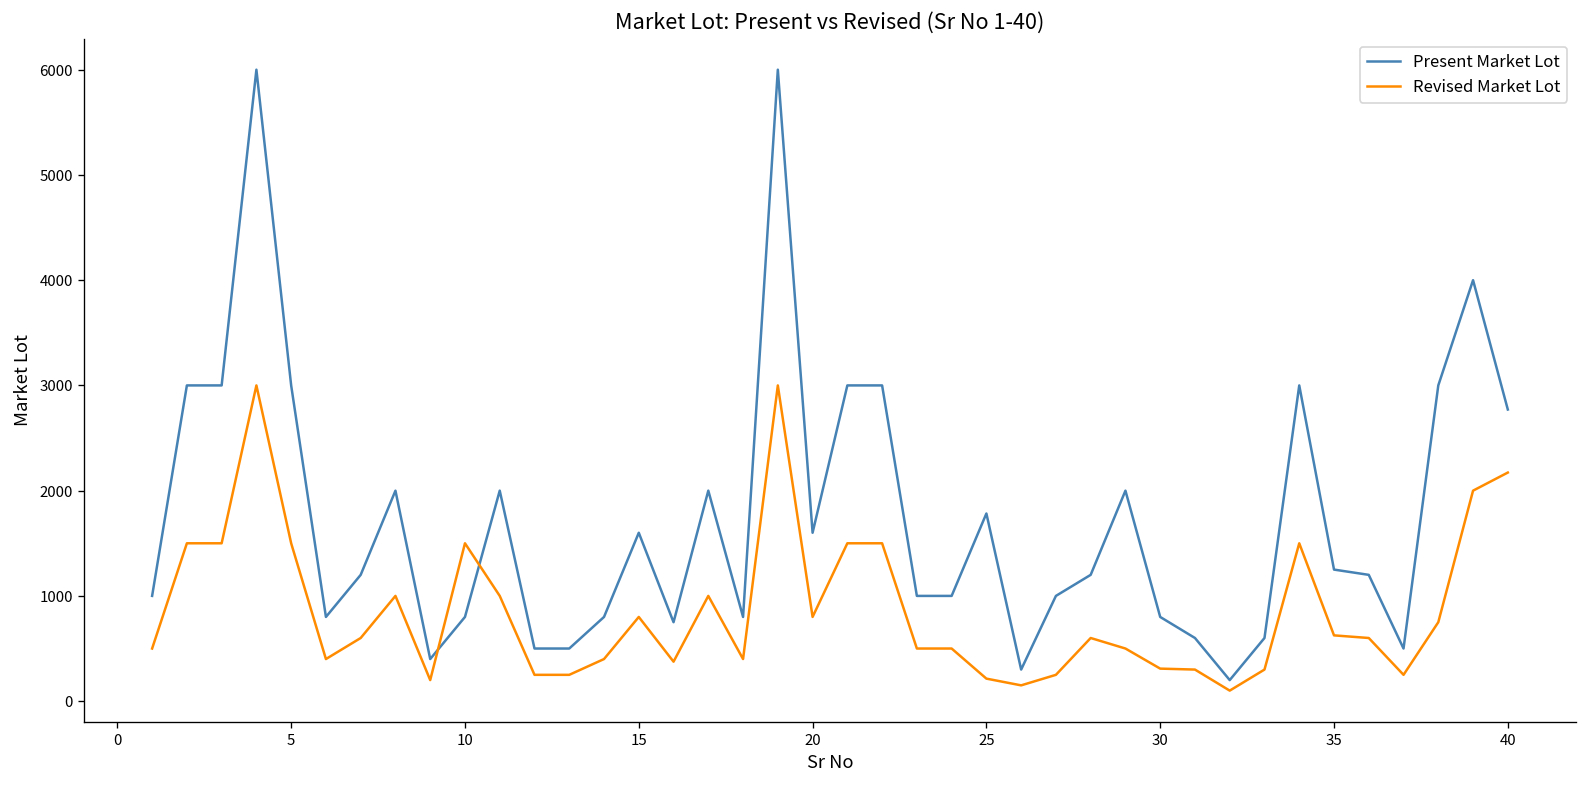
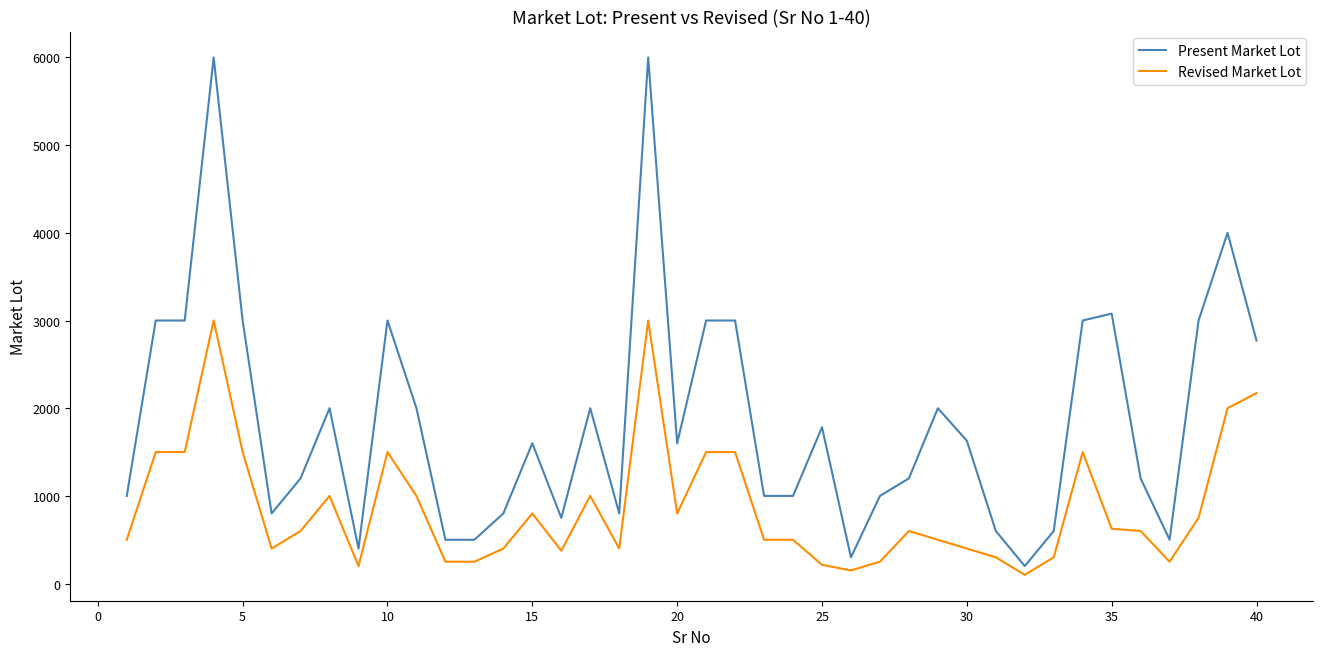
Present Market Lot, 10: 800 -> 3000
Present Market Lot, 30: 800 -> 1600
Revised Market Lot, 30: 300 -> 400
Present Market Lot, 35: 1300 -> 3100
